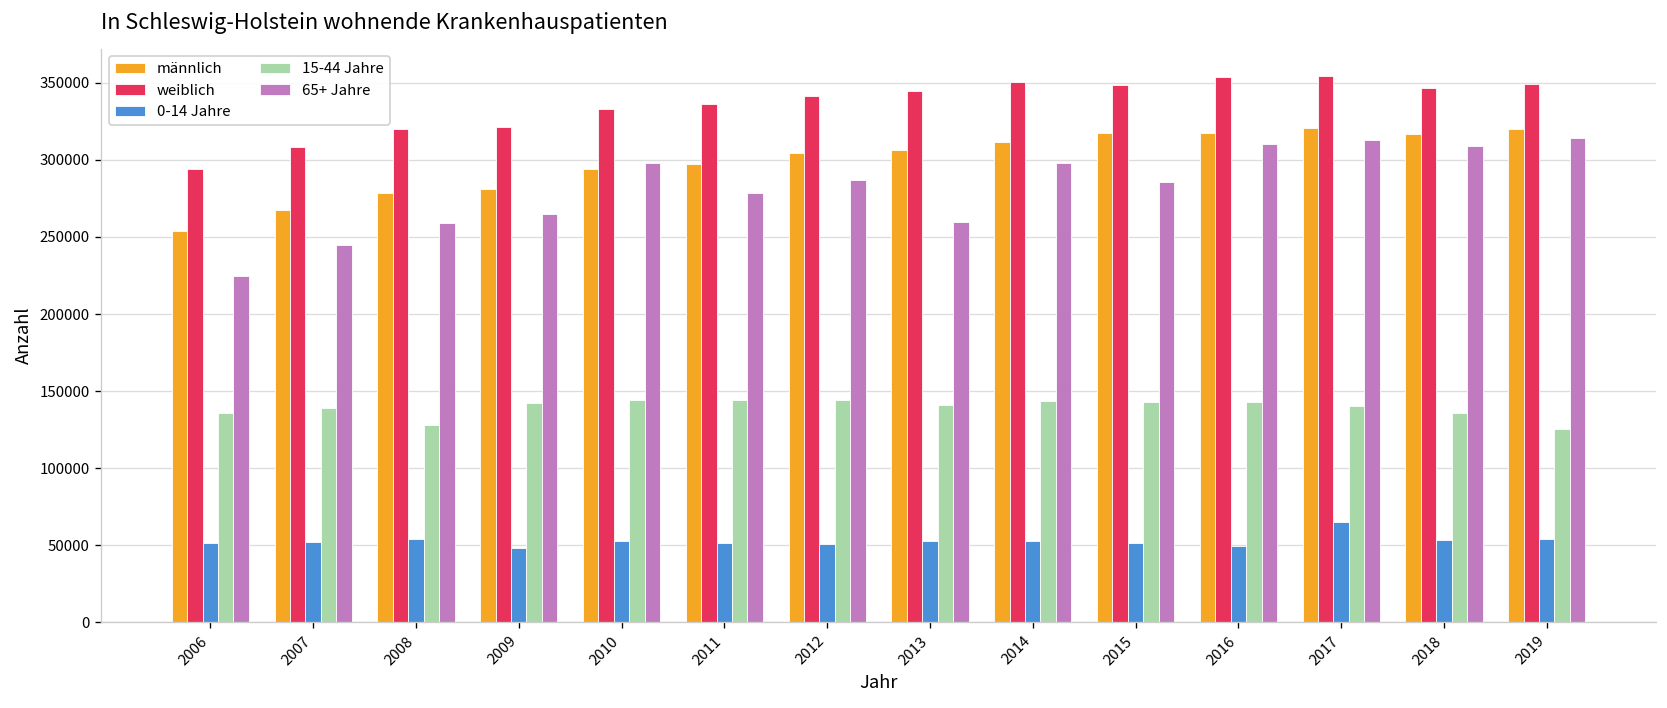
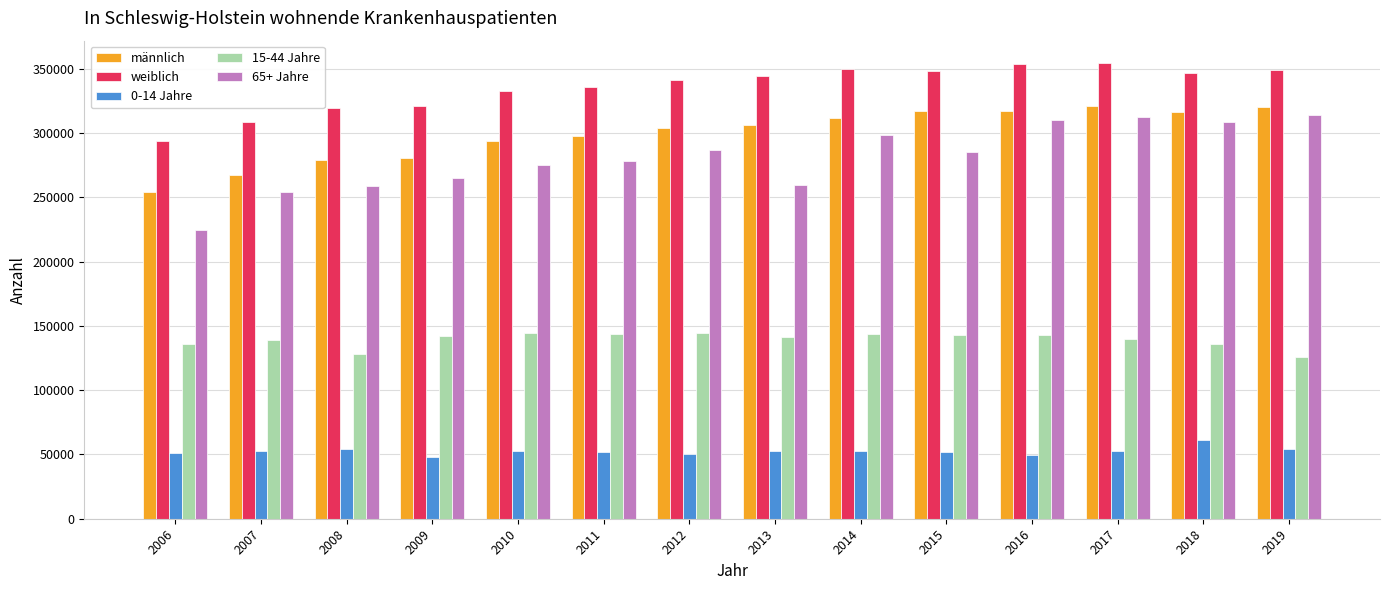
65+ Jahre, 2007: 245000 -> 254000
65+ Jahre, 2010: 298000 -> 275000
0-14 Jahre, 2017: 65000 -> 53000
0-14 Jahre, 2018: 54000 -> 61000
